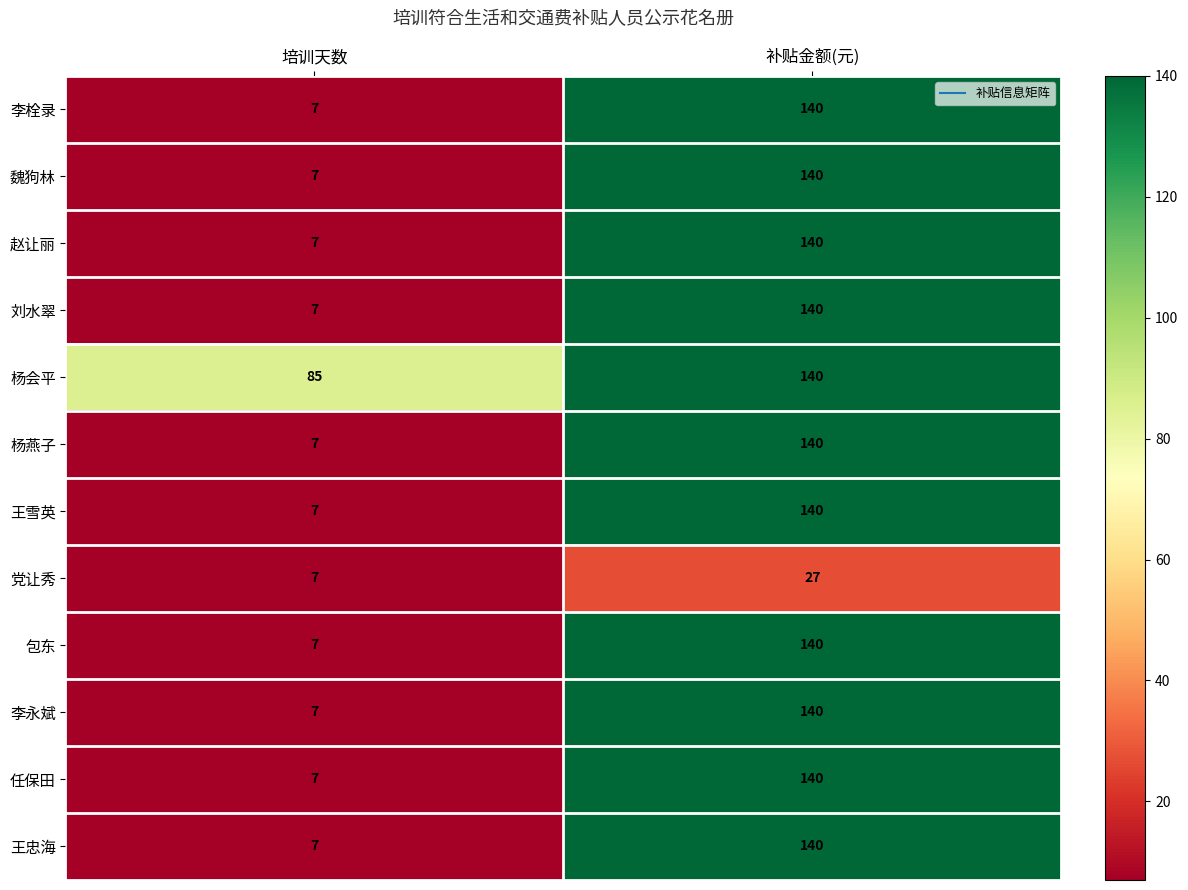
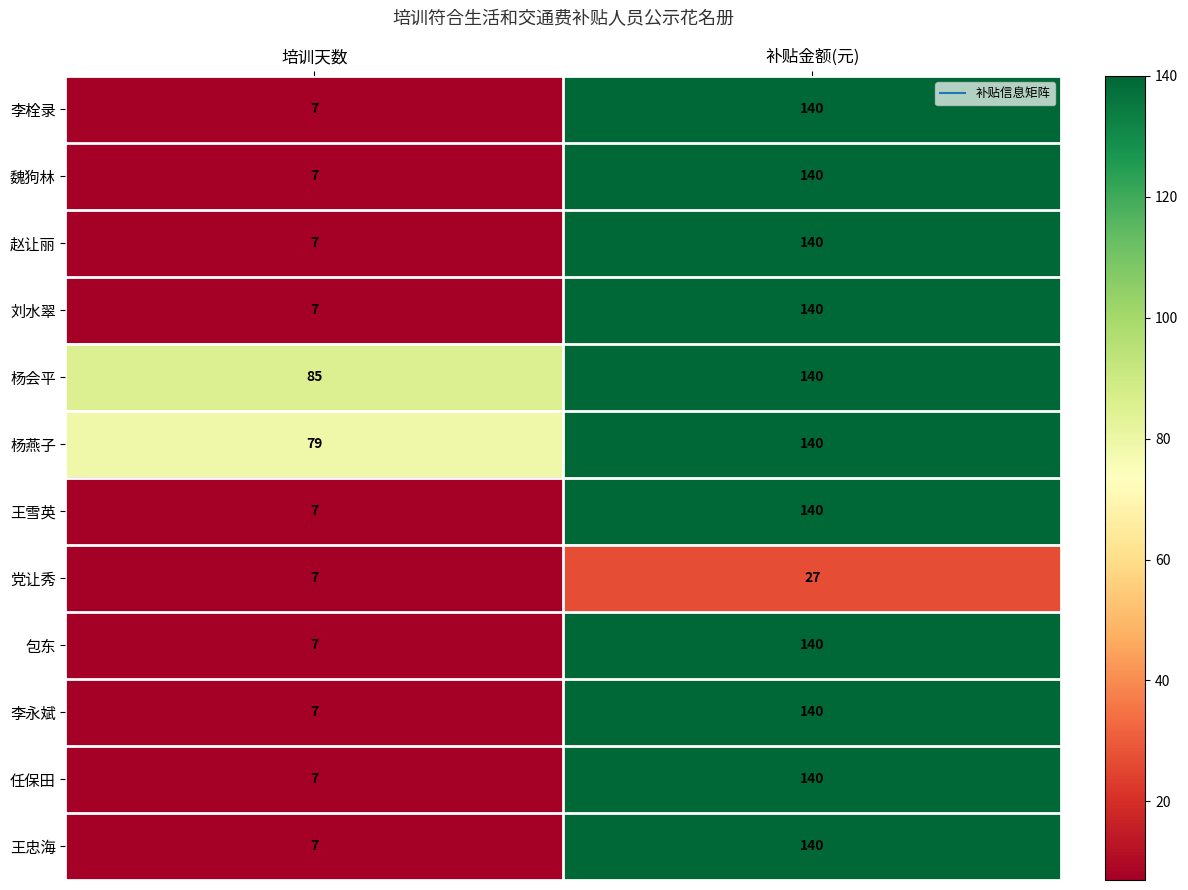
杨燕子, 培训天数: 7 -> 79
